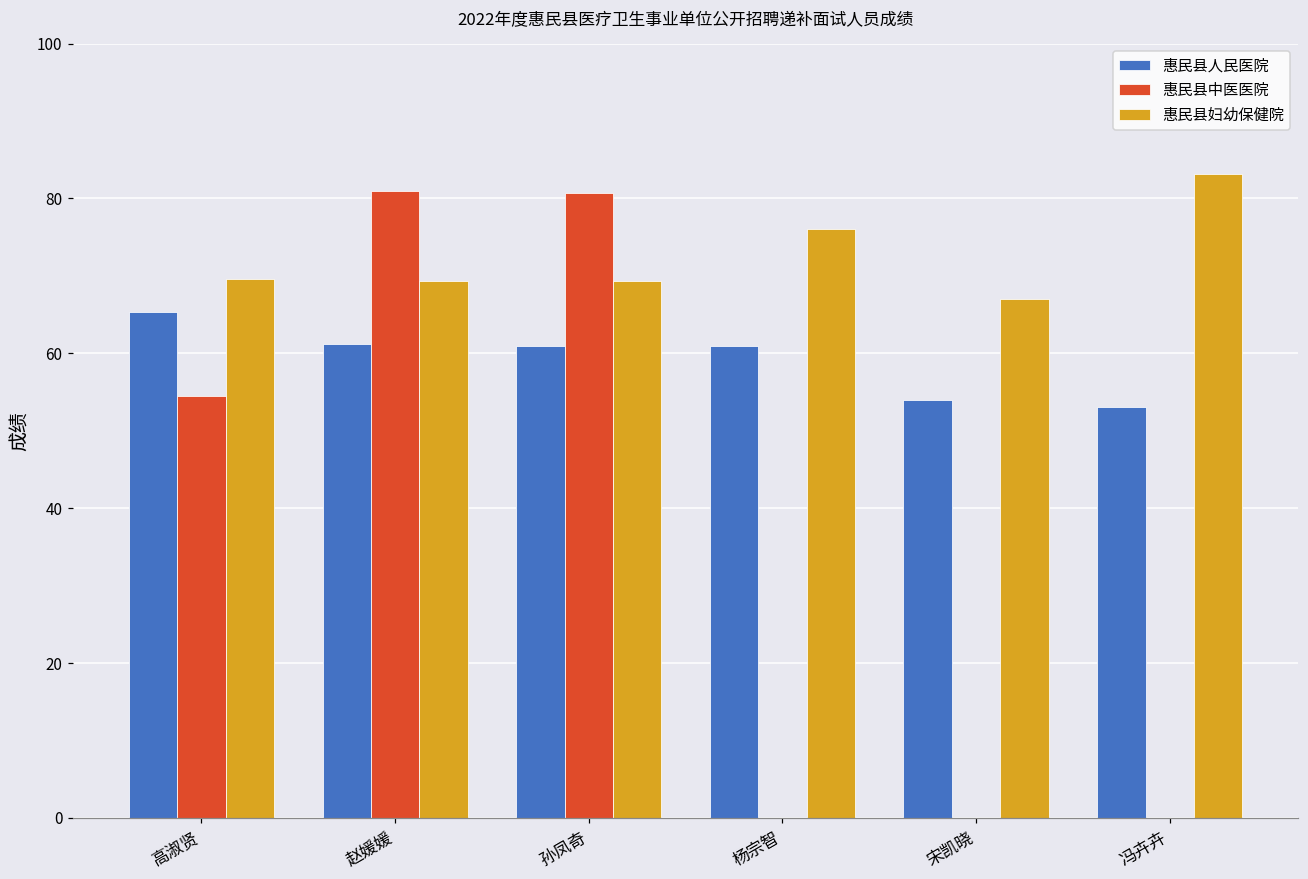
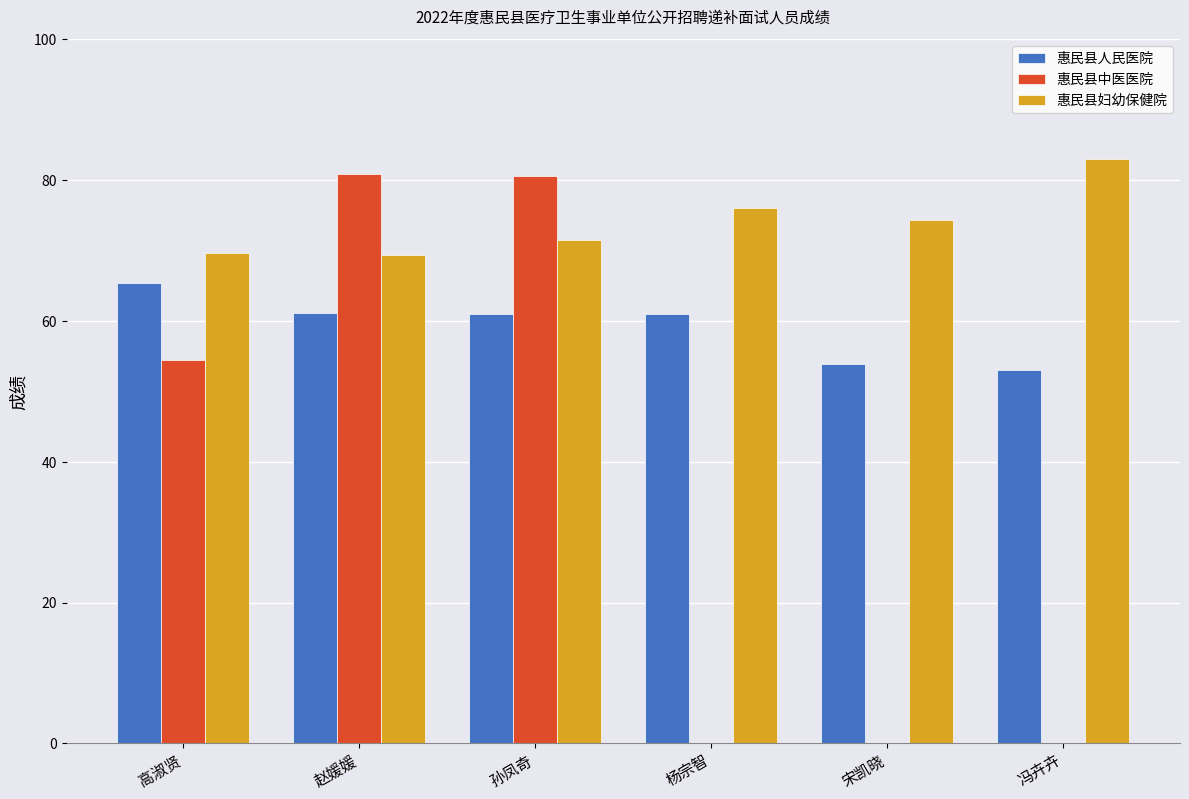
惠民县妇幼保健院, 孙凤奇: 69 -> 72
惠民县妇幼保健院, 宋凯晓: 67 -> 74
